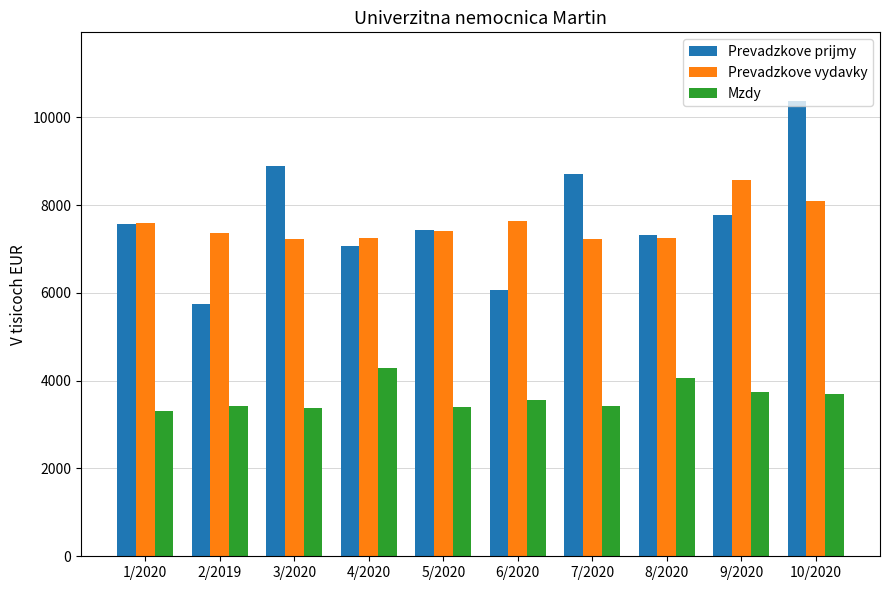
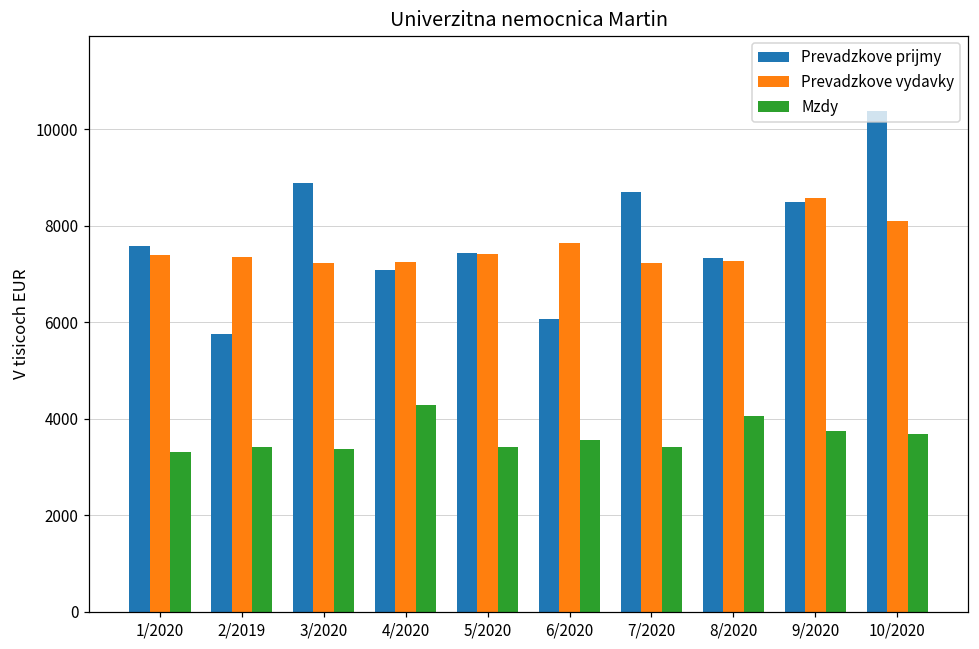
Prevadzkove vydavky, 1/2020: 7600 -> 7400
Prevadzkove prijmy, 9/2020: 7800 -> 8500
